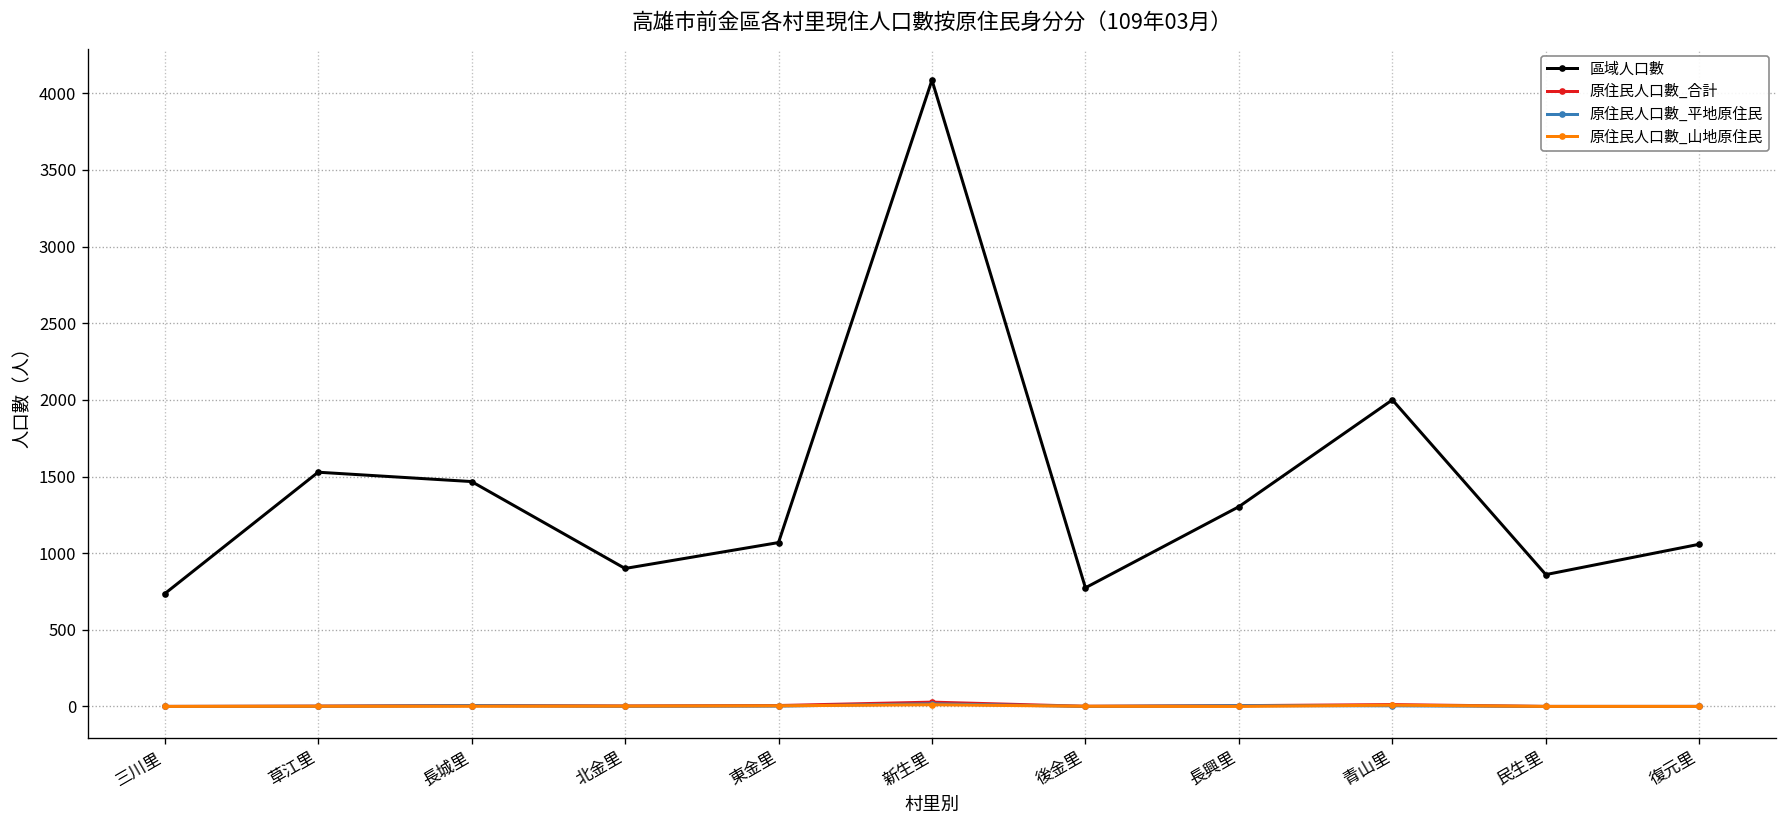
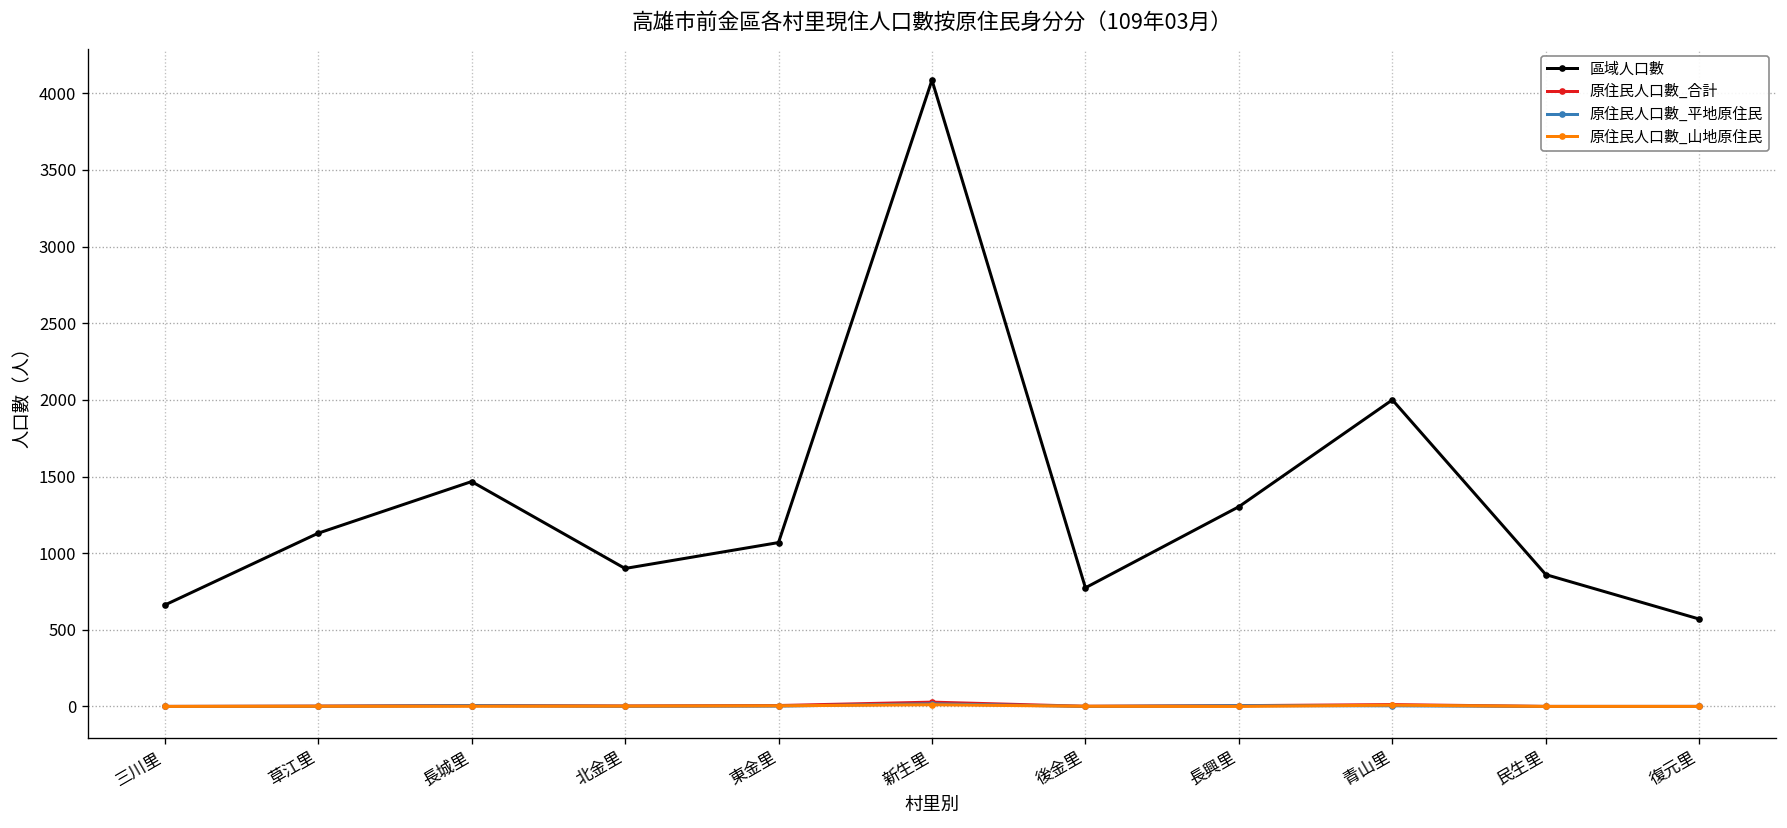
區域人口數, 三川里: 740 -> 660
區域人口數, 草江里: 1530 -> 1130
區域人口數, 復元里: 1060 -> 570
